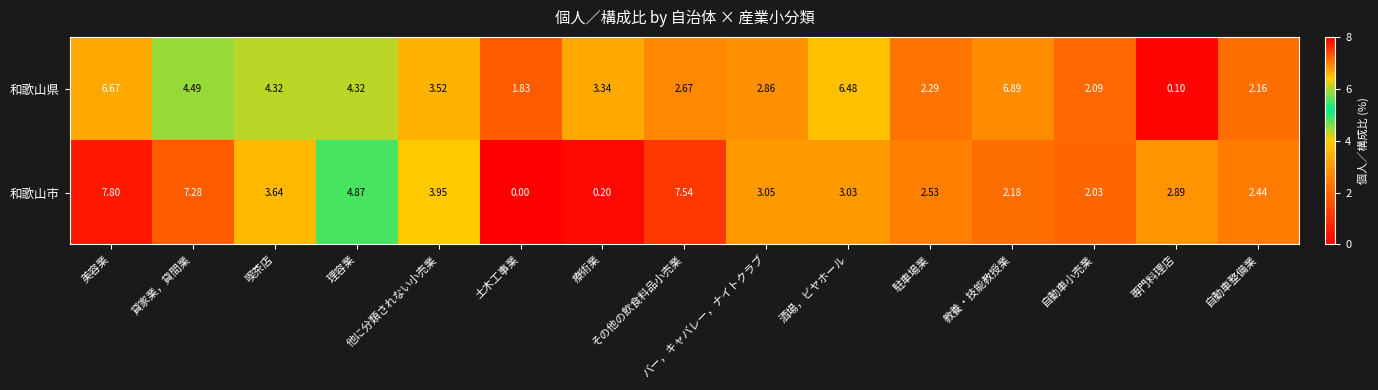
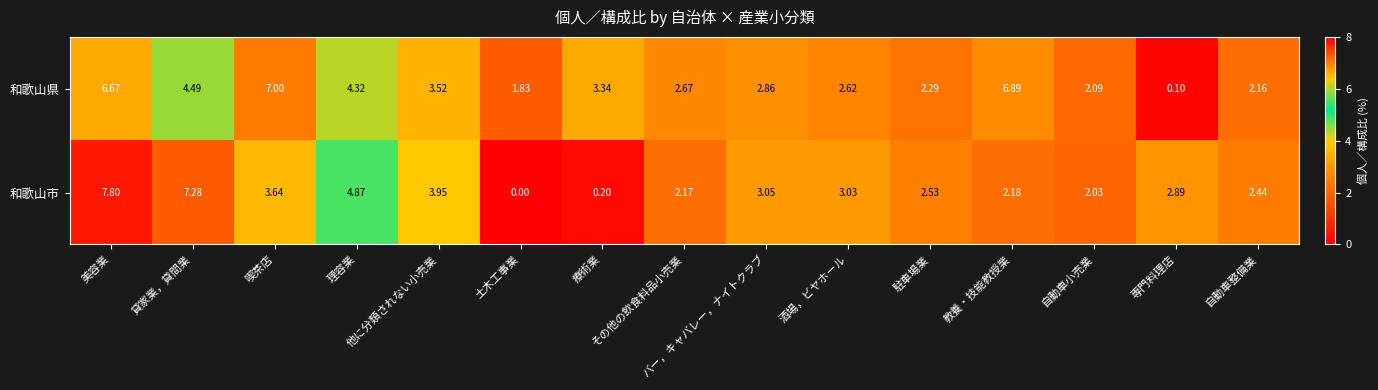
和歌山県, 喫茶店: 4.32 -> 7.00
和歌山県, 酒場，ビヤホール: 6.48 -> 2.62
和歌山市, その他の飲食料品小売業: 7.54 -> 2.17
